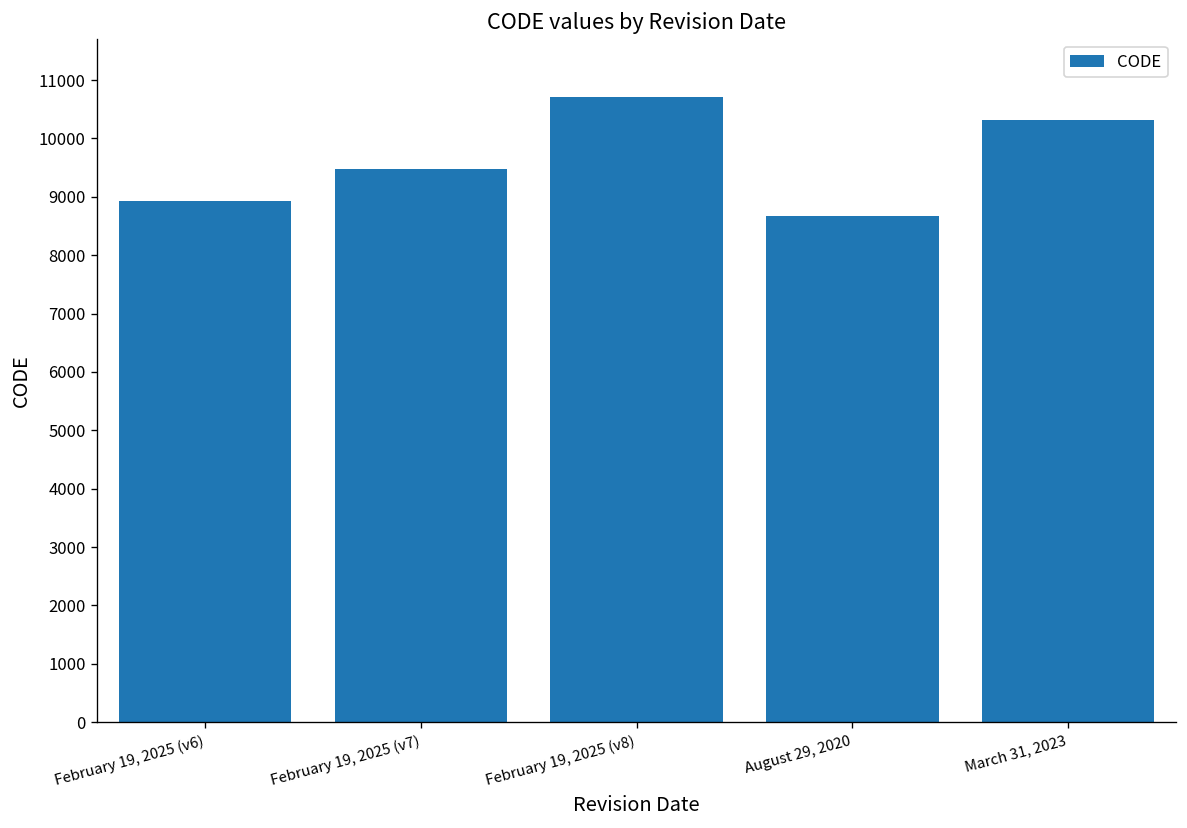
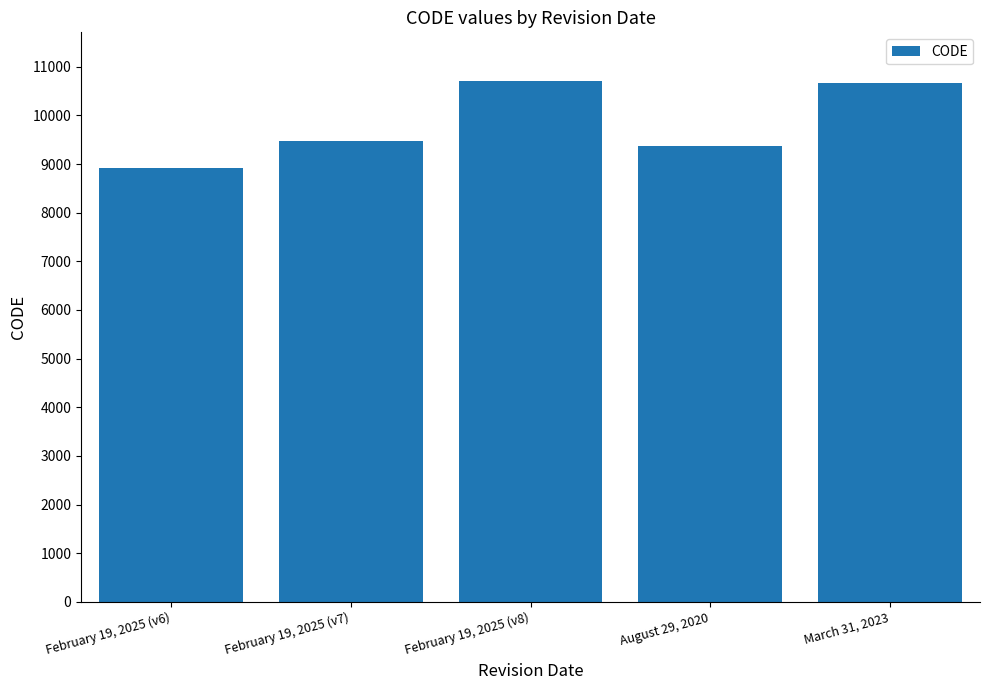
August 29, 2020: 8700 -> 9400
March 31, 2023: 10300 -> 10700
